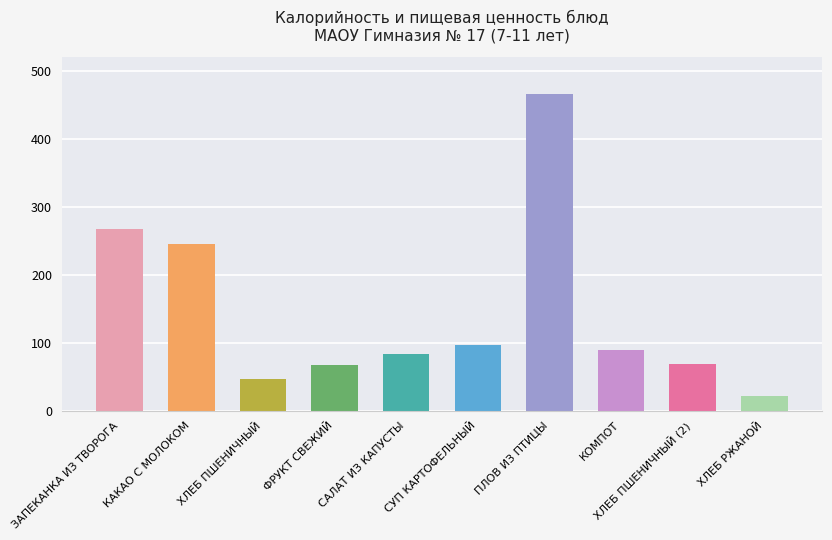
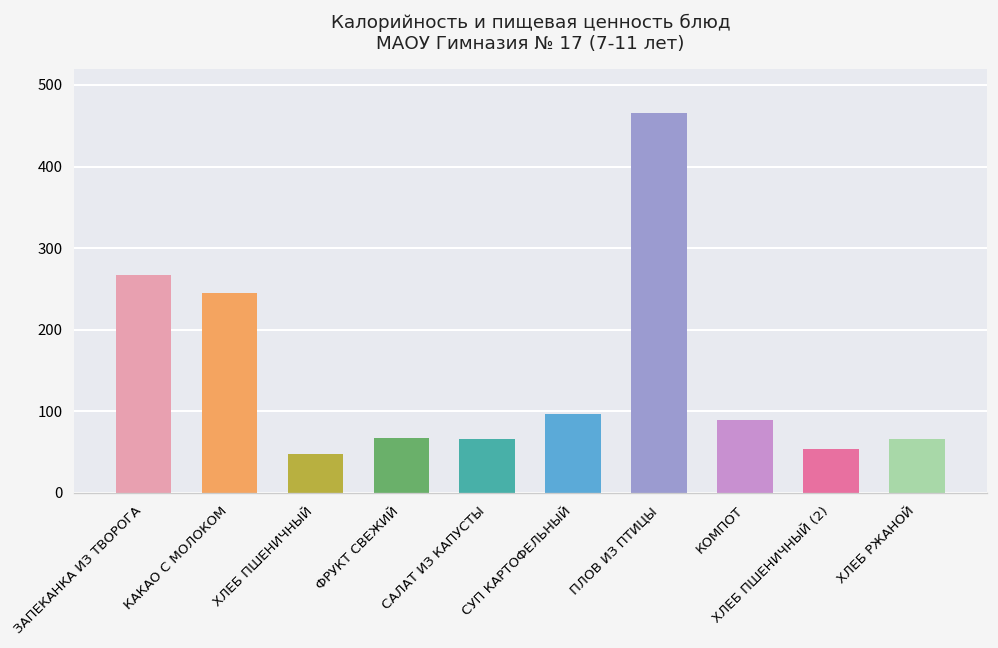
САЛАТ ИЗ КАПУСТЫ: 80 -> 70
ХЛЕБ ПШЕНИЧНЫЙ (2): 70 -> 50
ХЛЕБ РЖАНОЙ: 20 -> 70
